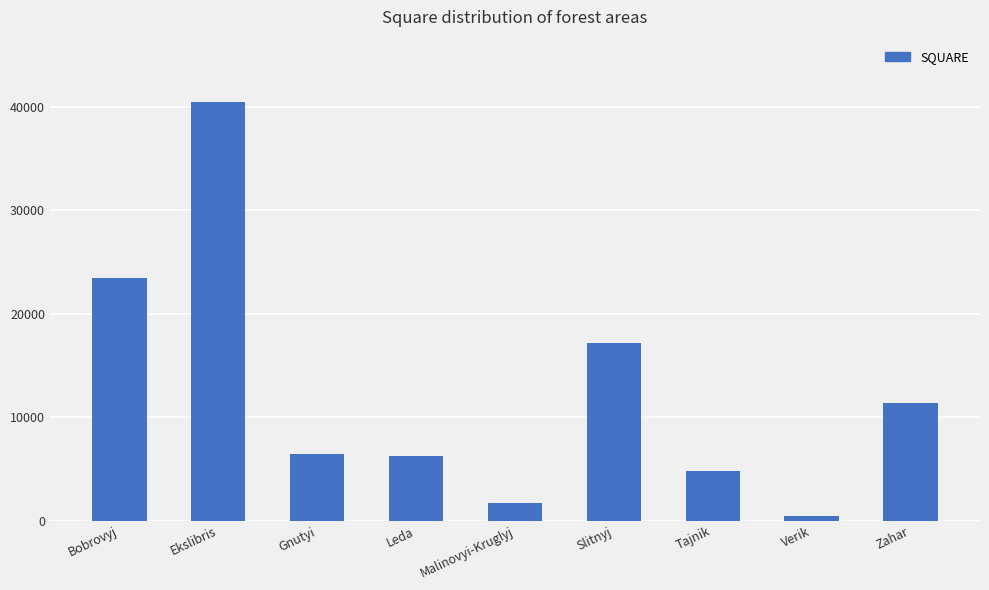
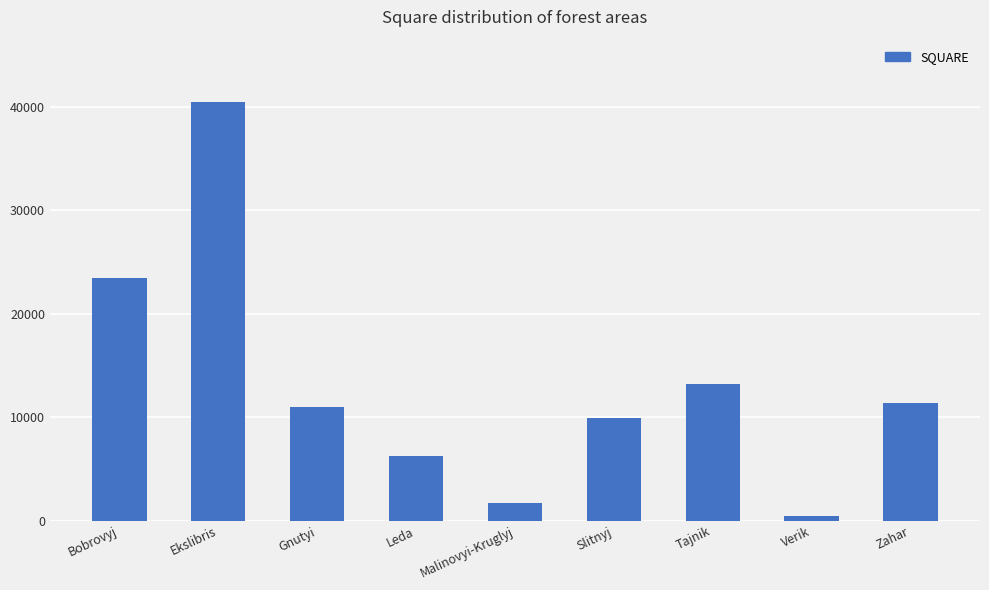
Gnutyi: 6500 -> 11000
Slitnyj: 17200 -> 9900
Tajnik: 4800 -> 13200
